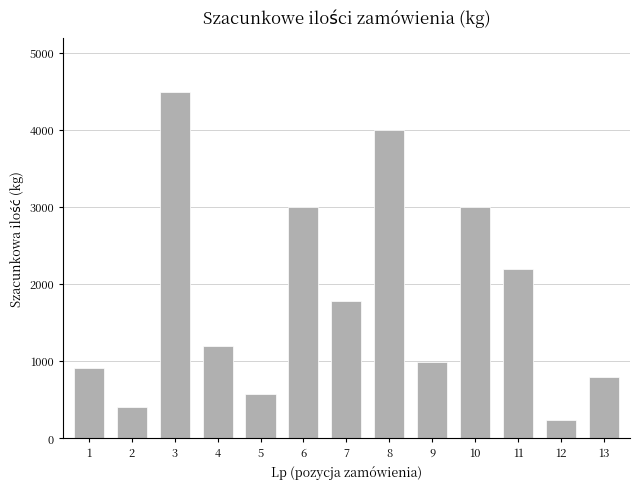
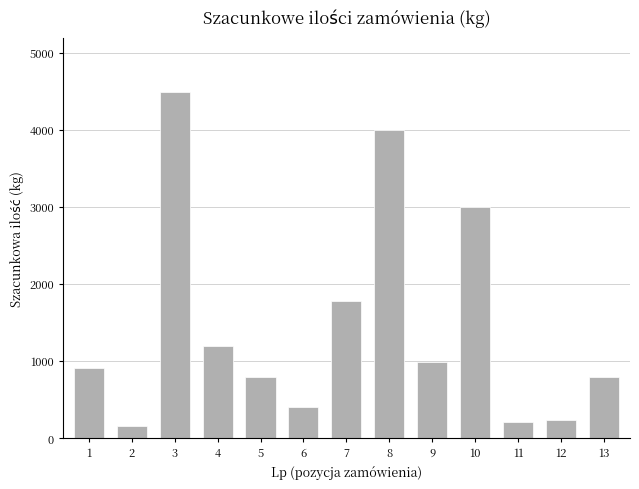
2: 400 -> 200
5: 600 -> 800
6: 3000 -> 400
11: 2200 -> 200
